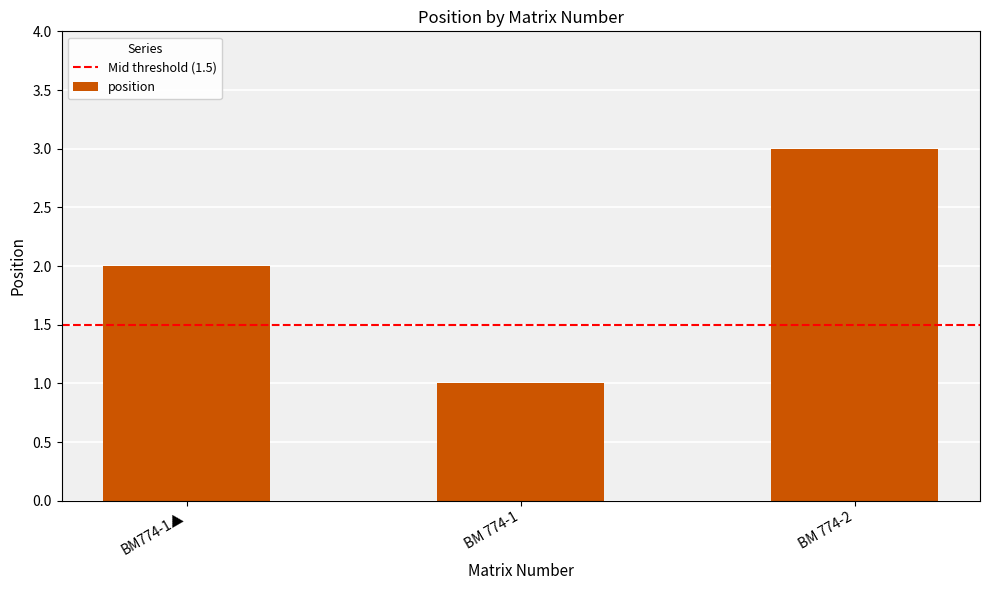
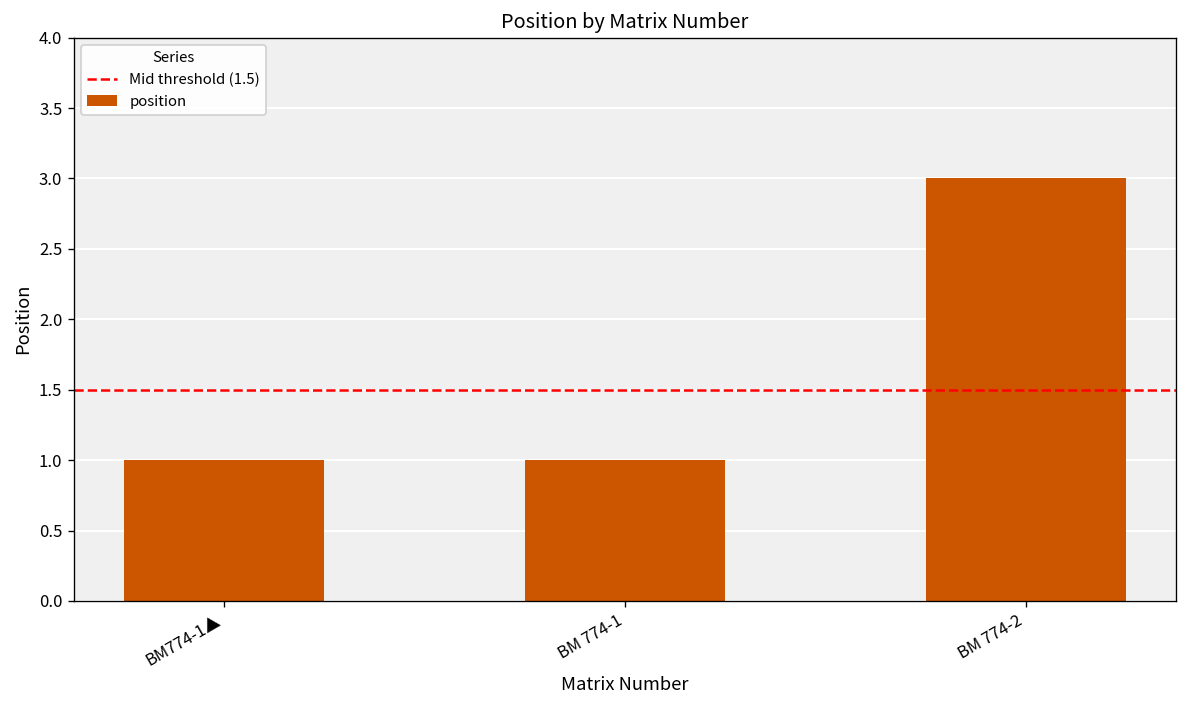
BM774-1▲: 2 -> 1
